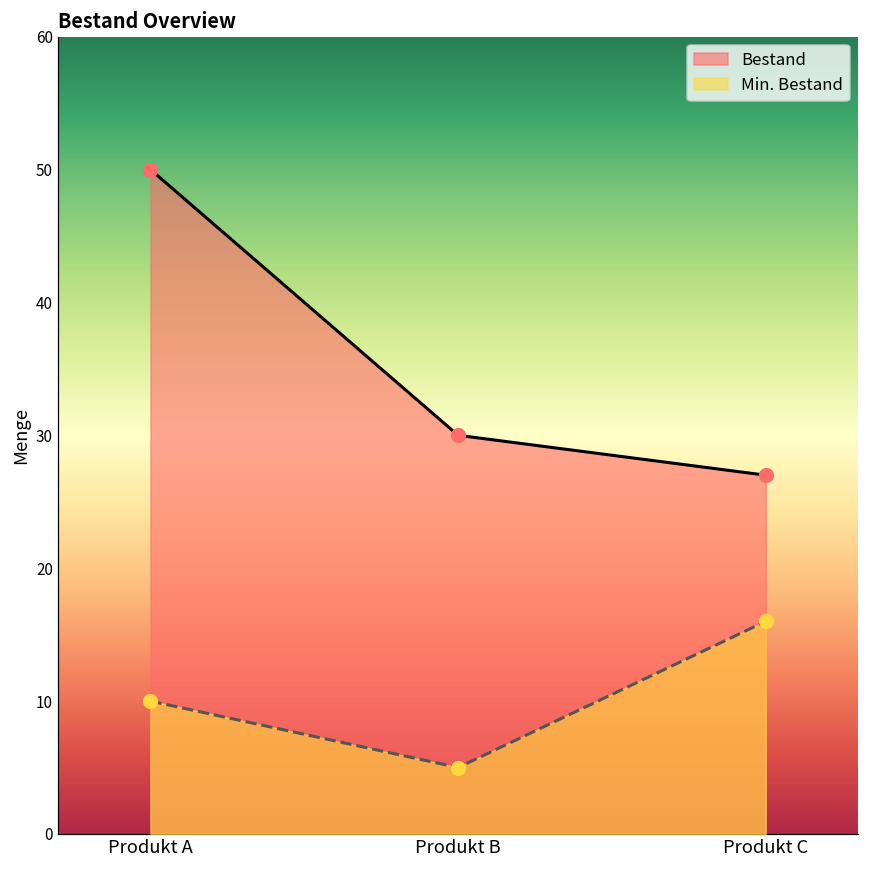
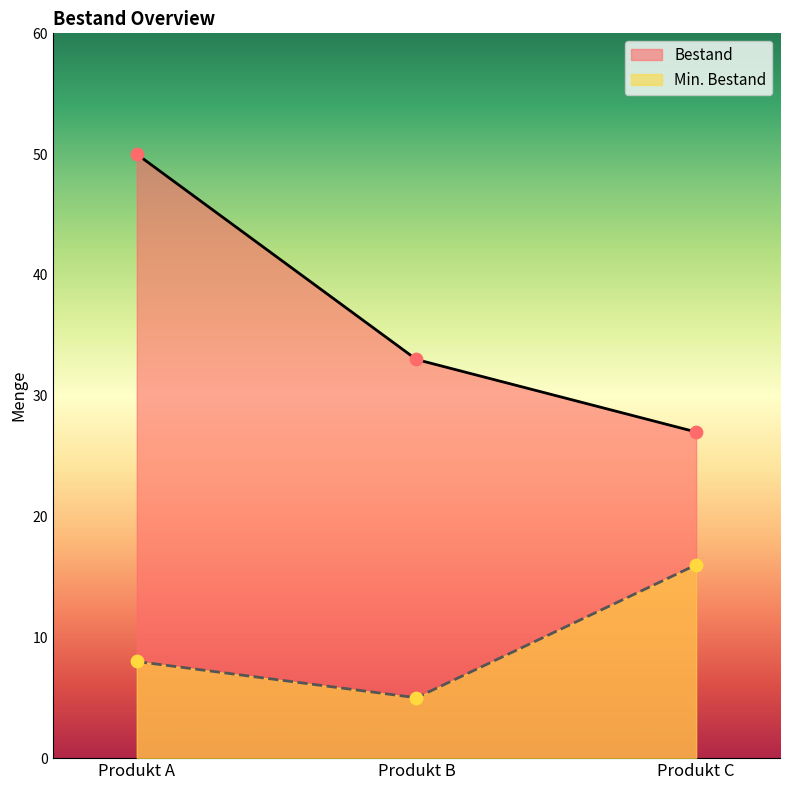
Min. Bestand, Produkt A: 10 -> 8
Bestand, Produkt B: 30 -> 33
